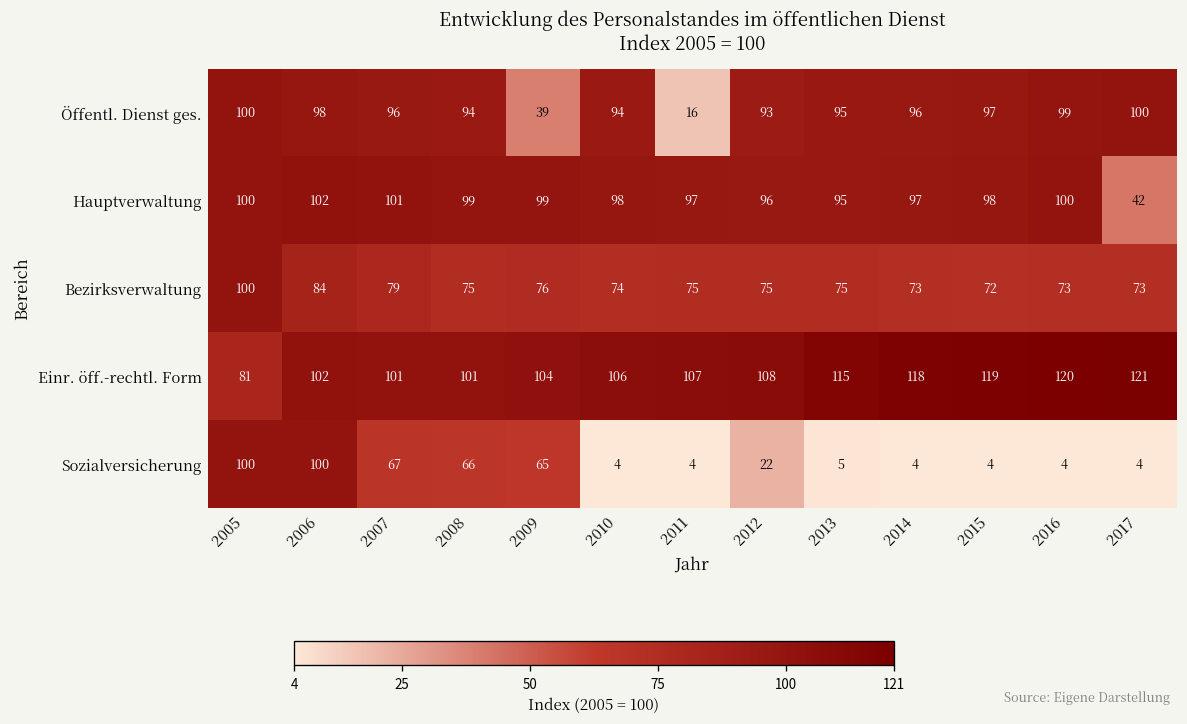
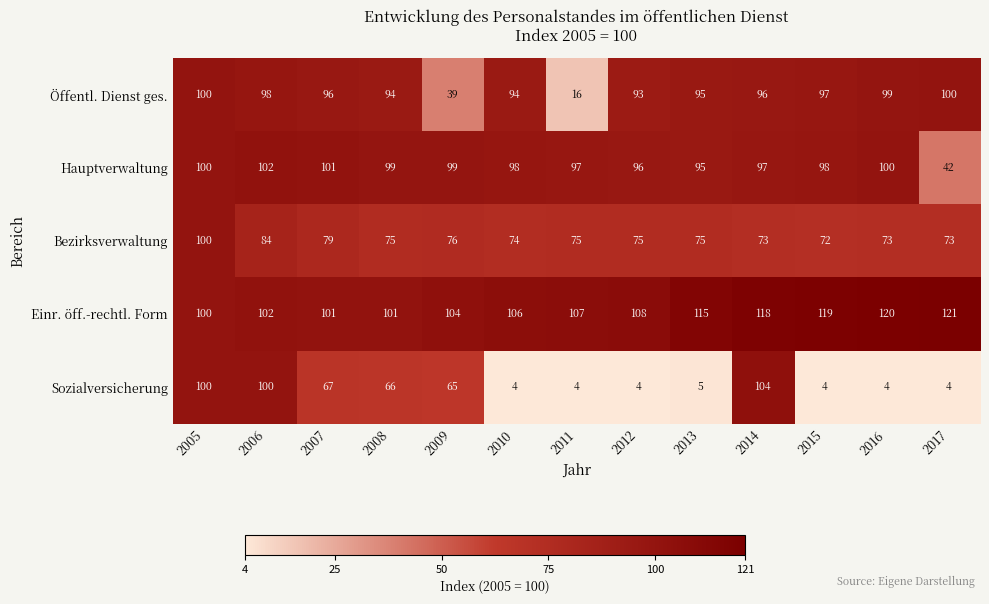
Einr. öff.-rechtl. Form, 2005: 81 -> 100
Sozialversicherung, 2012: 22 -> 4
Sozialversicherung, 2014: 4 -> 104
